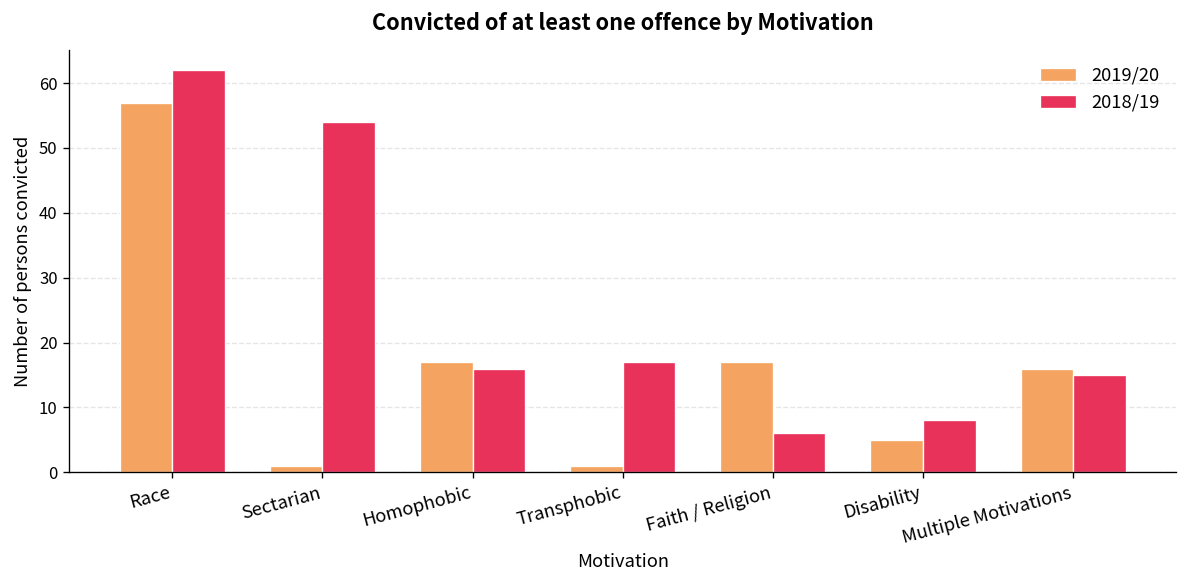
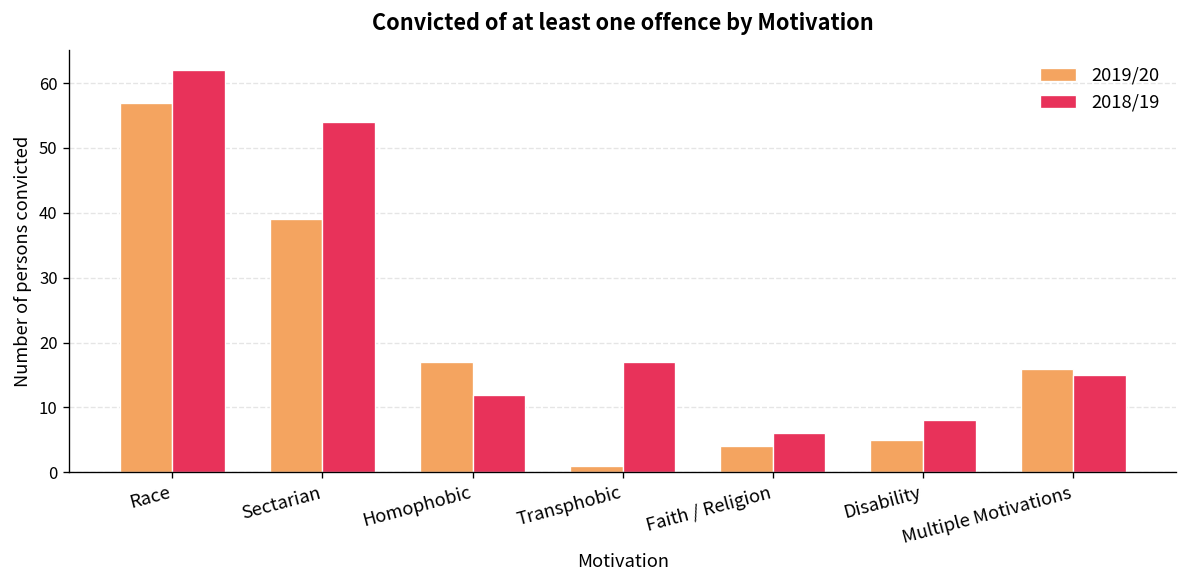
2019/20, Sectarian: 1 -> 39
2018/19, Homophobic: 16 -> 12
2019/20, Faith / Religion: 17 -> 4
